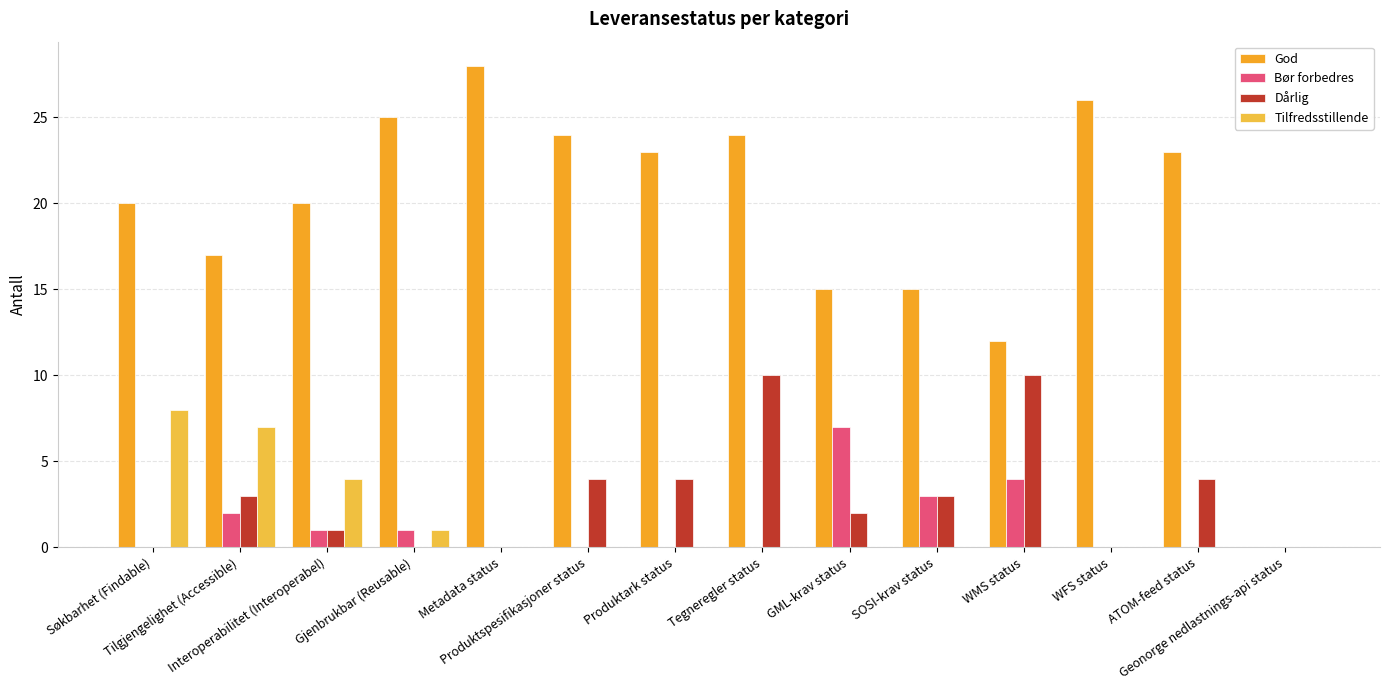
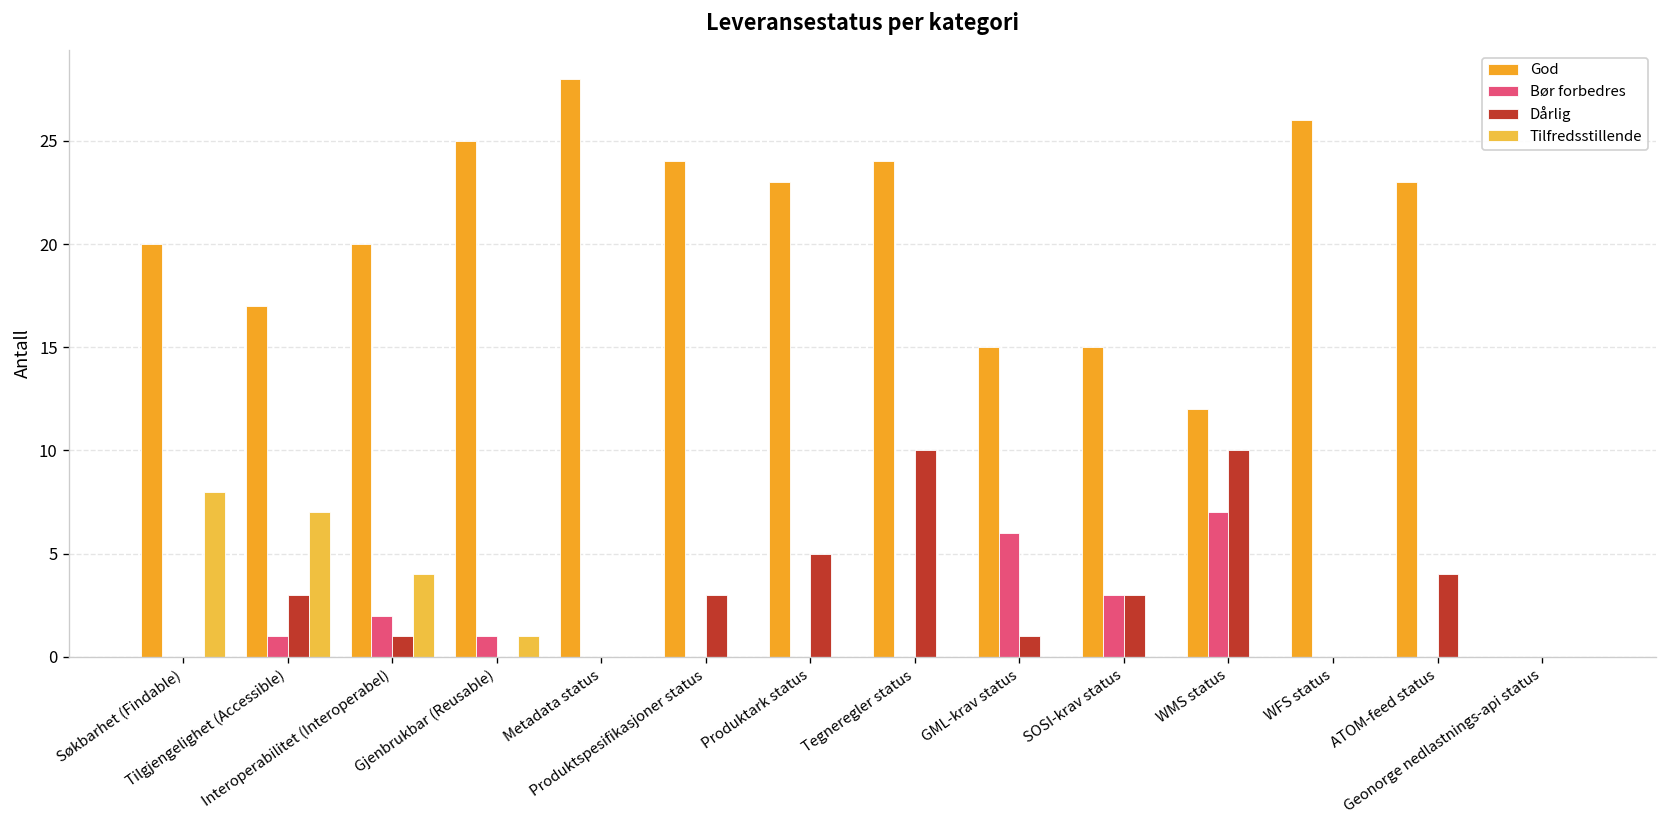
Bør forbedres, Tilgjengelighet (Accessible): 2 -> 1
Bør forbedres, Interoperabilitet (Interoperabel): 1 -> 2
Dårlig, Produktspesifikasjoner status: 4 -> 3
Dårlig, Produktark status: 4 -> 5
Bør forbedres, GML-krav status: 7 -> 6
Dårlig, GML-krav status: 2 -> 1
Bør forbedres, WMS status: 4 -> 7
